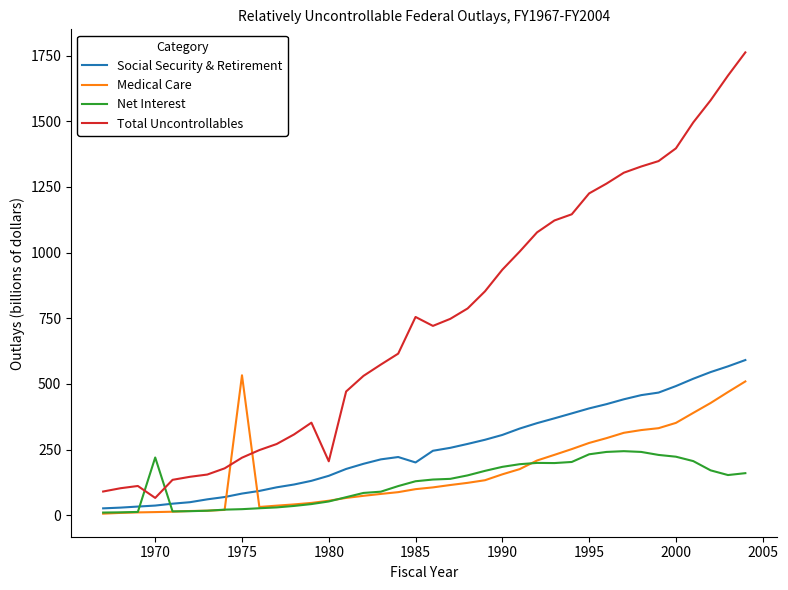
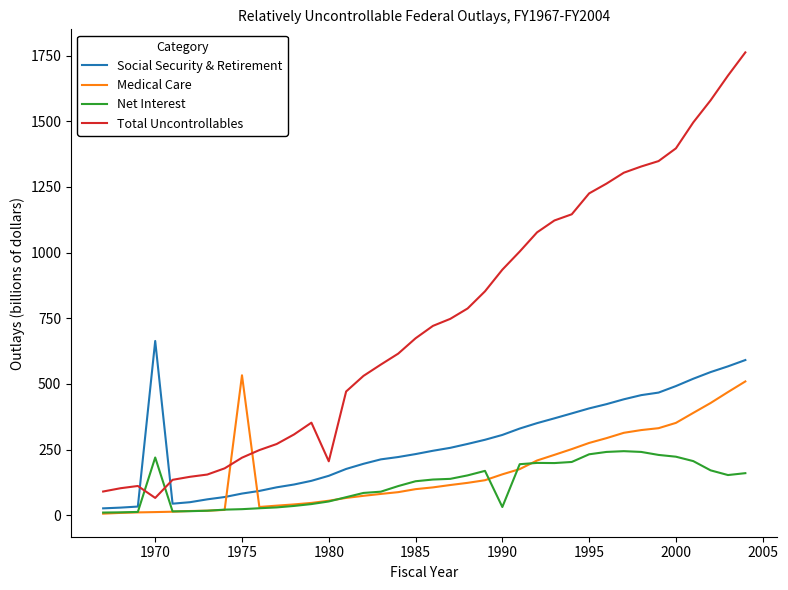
Social Security & Retirement, 1970: 40 -> 660
Social Security & Retirement, 1985: 200 -> 230
Total Uncontrollables, 1985: 750 -> 670
Net Interest, 1990: 180 -> 30
